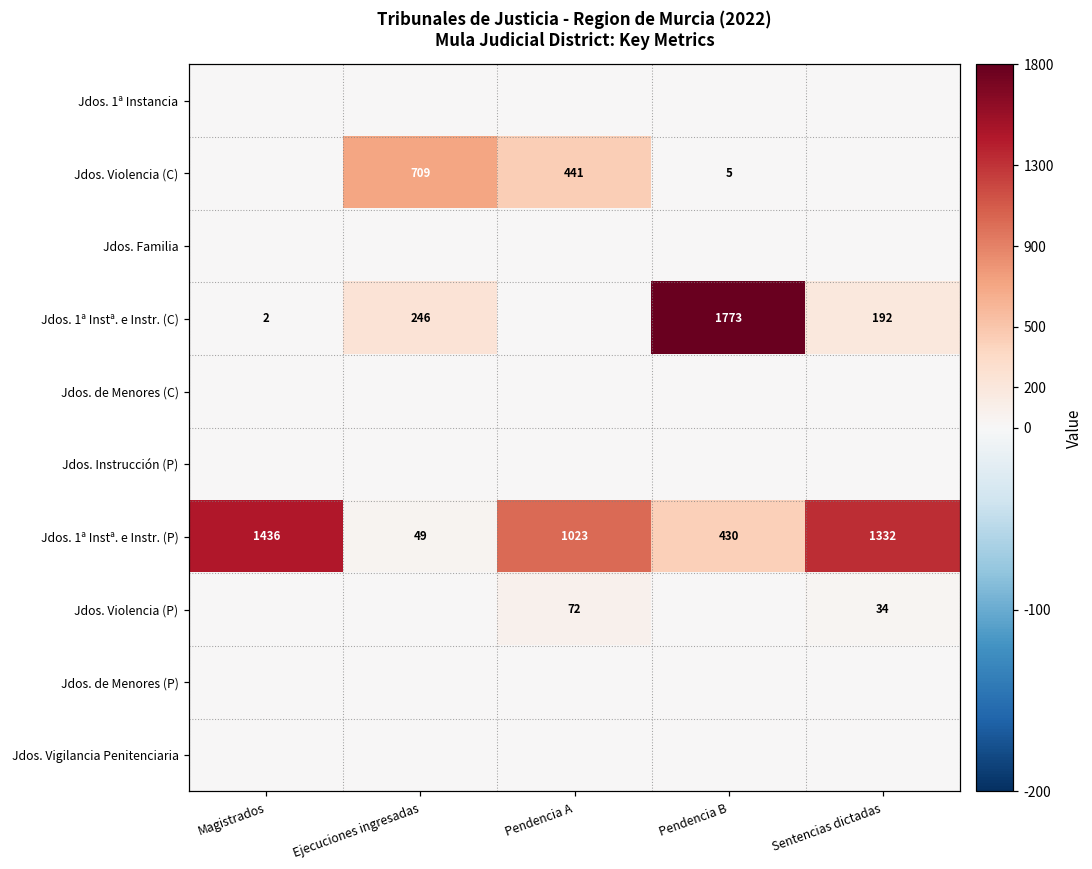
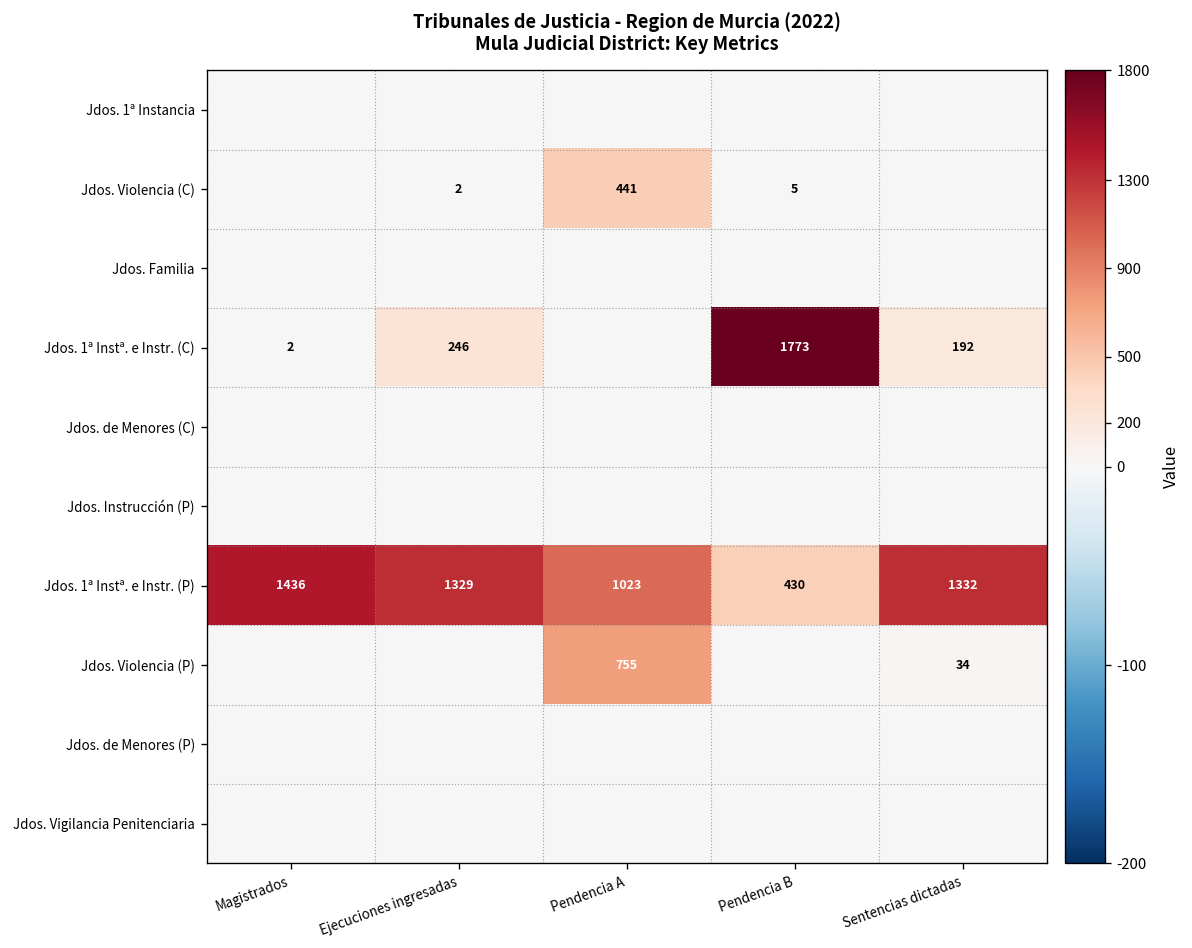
Jdos. Violencia (C), Ejecuciones ingresadas: 709 -> 2
Jdos. 1ª Instª. e Instr. (P), Ejecuciones ingresadas: 49 -> 1329
Jdos. Violencia (P), Pendencia A: 72 -> 755
